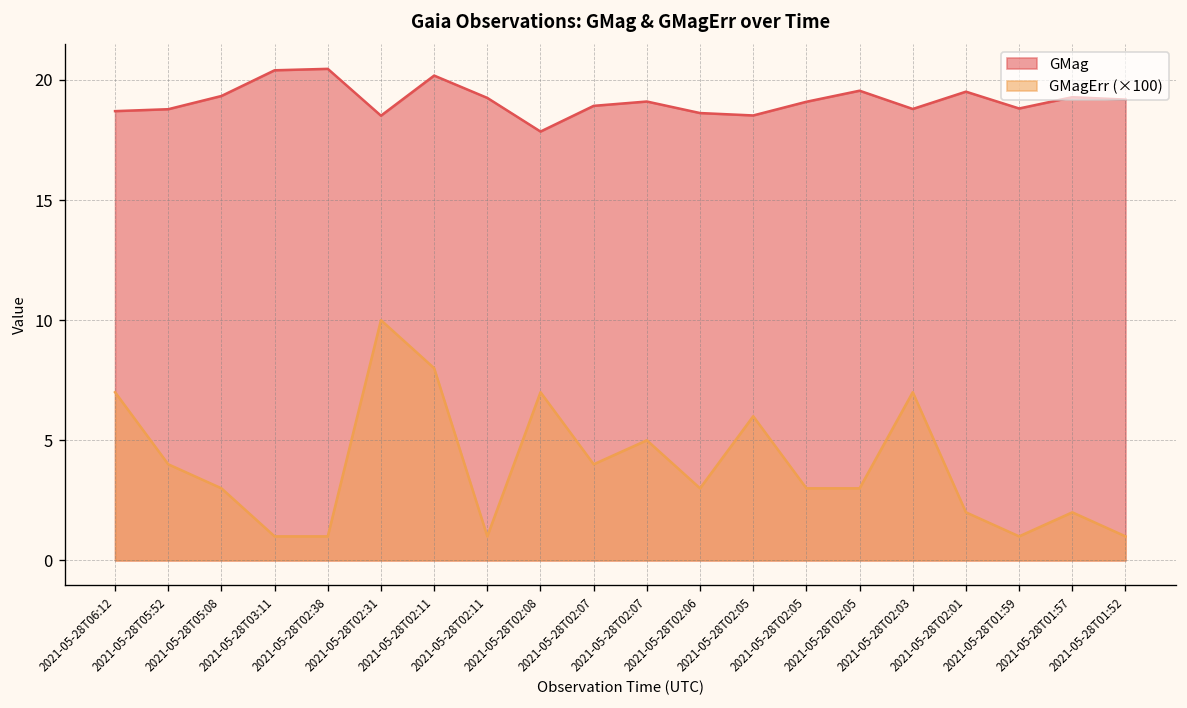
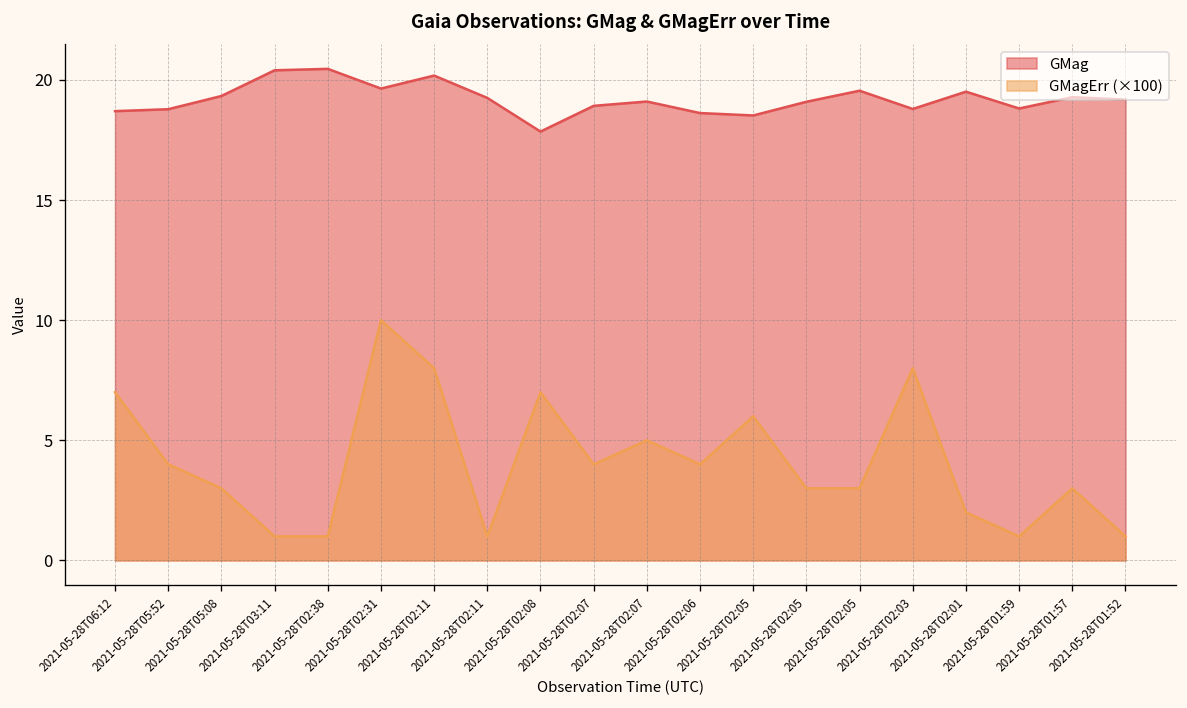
GMag, 2021-05-28T02:31: 18.5 -> 19.6
GMagErr (×100), 2021-05-28T02:06: 3.0 -> 4.0
GMagErr (×100), 2021-05-28T02:03: 7.0 -> 8.0
GMagErr (×100), 2021-05-28T01:57: 2.0 -> 3.0
